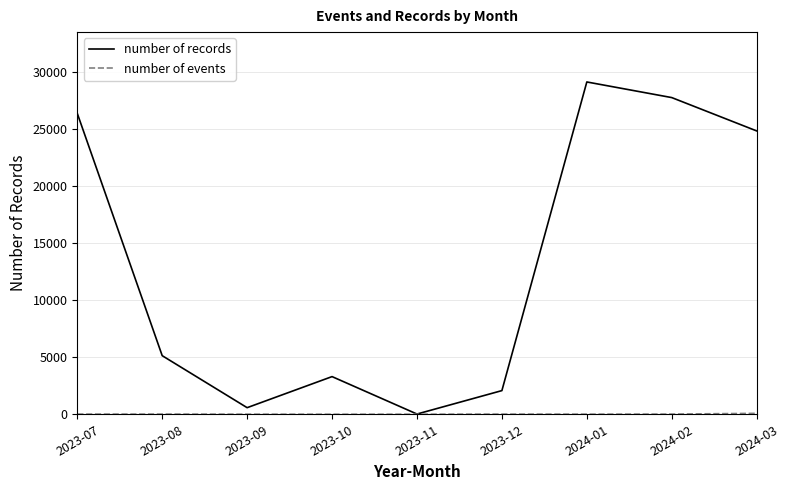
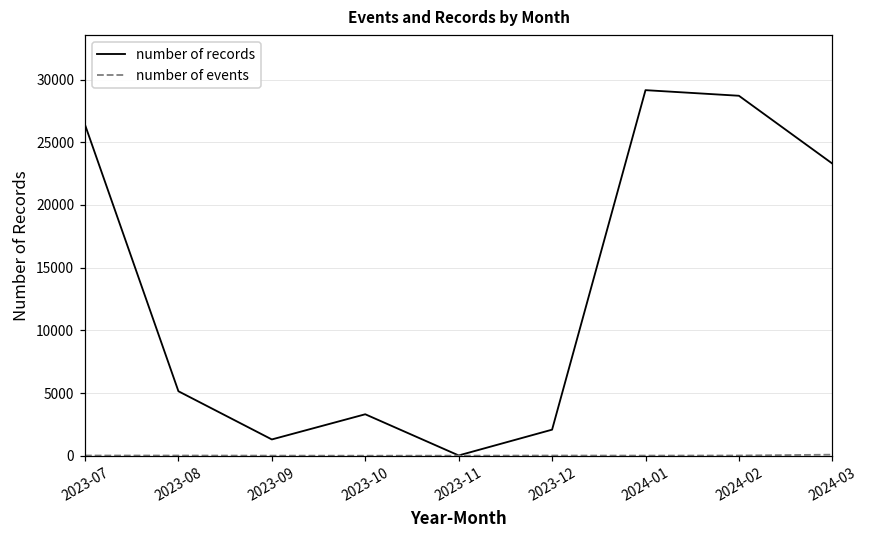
number of records, 2023-09: 600 -> 1300
number of records, 2024-02: 27800 -> 28700
number of records, 2024-03: 24900 -> 23300
